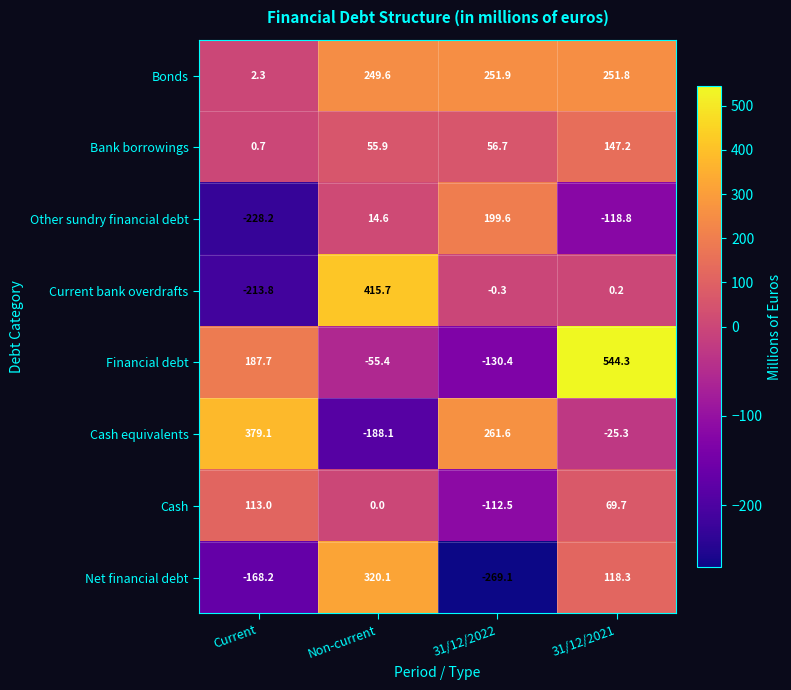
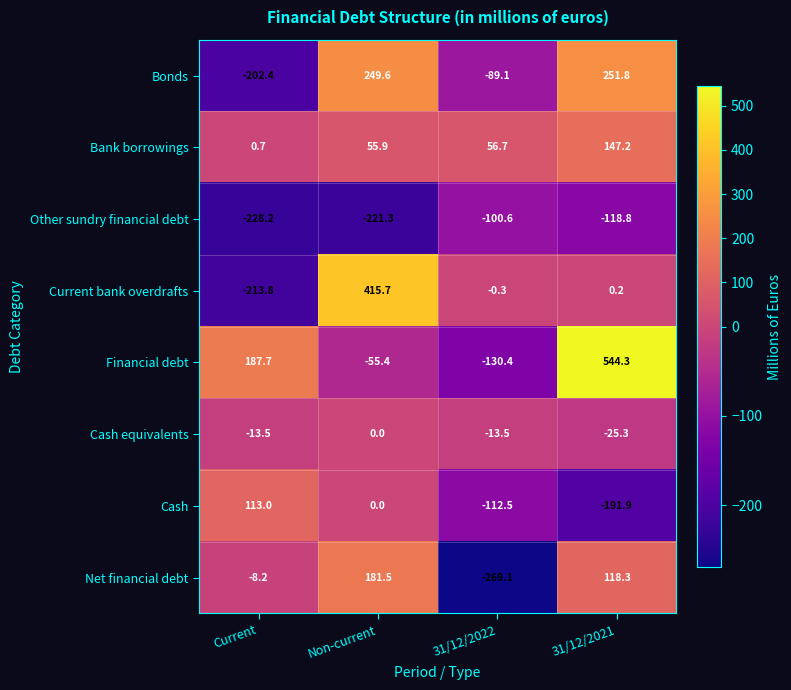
Bonds, Current: 2.3 -> -202.4
Bonds, 31/12/2022: 251.9 -> -89.1
Other sundry financial debt, Non-current: 14.6 -> -221.3
Other sundry financial debt, 31/12/2022: 199.6 -> -100.6
Cash equivalents, Current: 379.1 -> -13.5
Cash equivalents, Non-current: -188.1 -> 0.0
Cash equivalents, 31/12/2022: 261.6 -> -13.5
Cash, 31/12/2021: 69.7 -> -191.9
Net financial debt, Current: -168.2 -> -8.2
Net financial debt, Non-current: 320.1 -> 181.5
